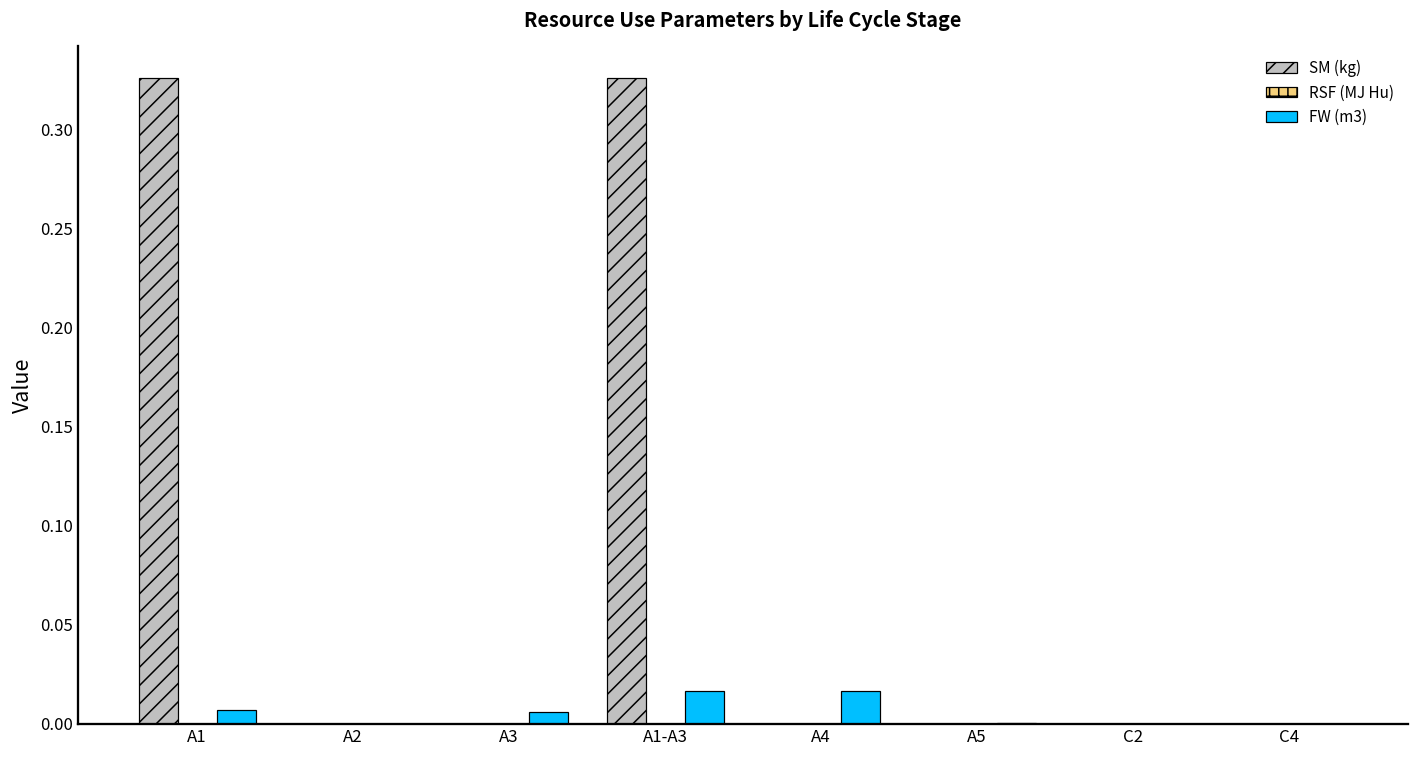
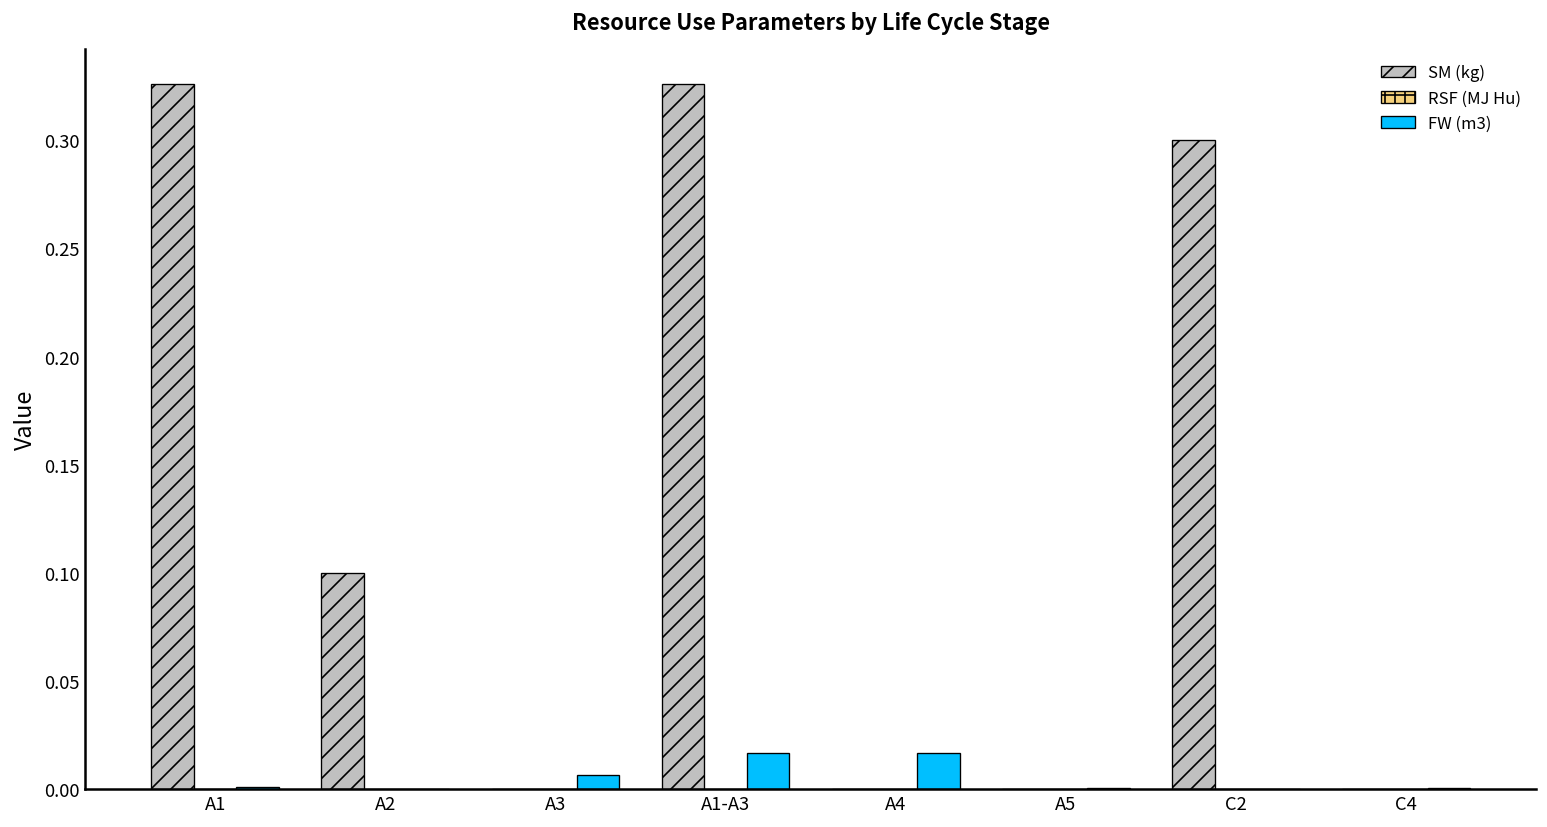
FW (m3), A1: 0.007 -> 0.001
SM (kg), A2: 0.0 -> 0.1
SM (kg), C2: 0.0 -> 0.3
